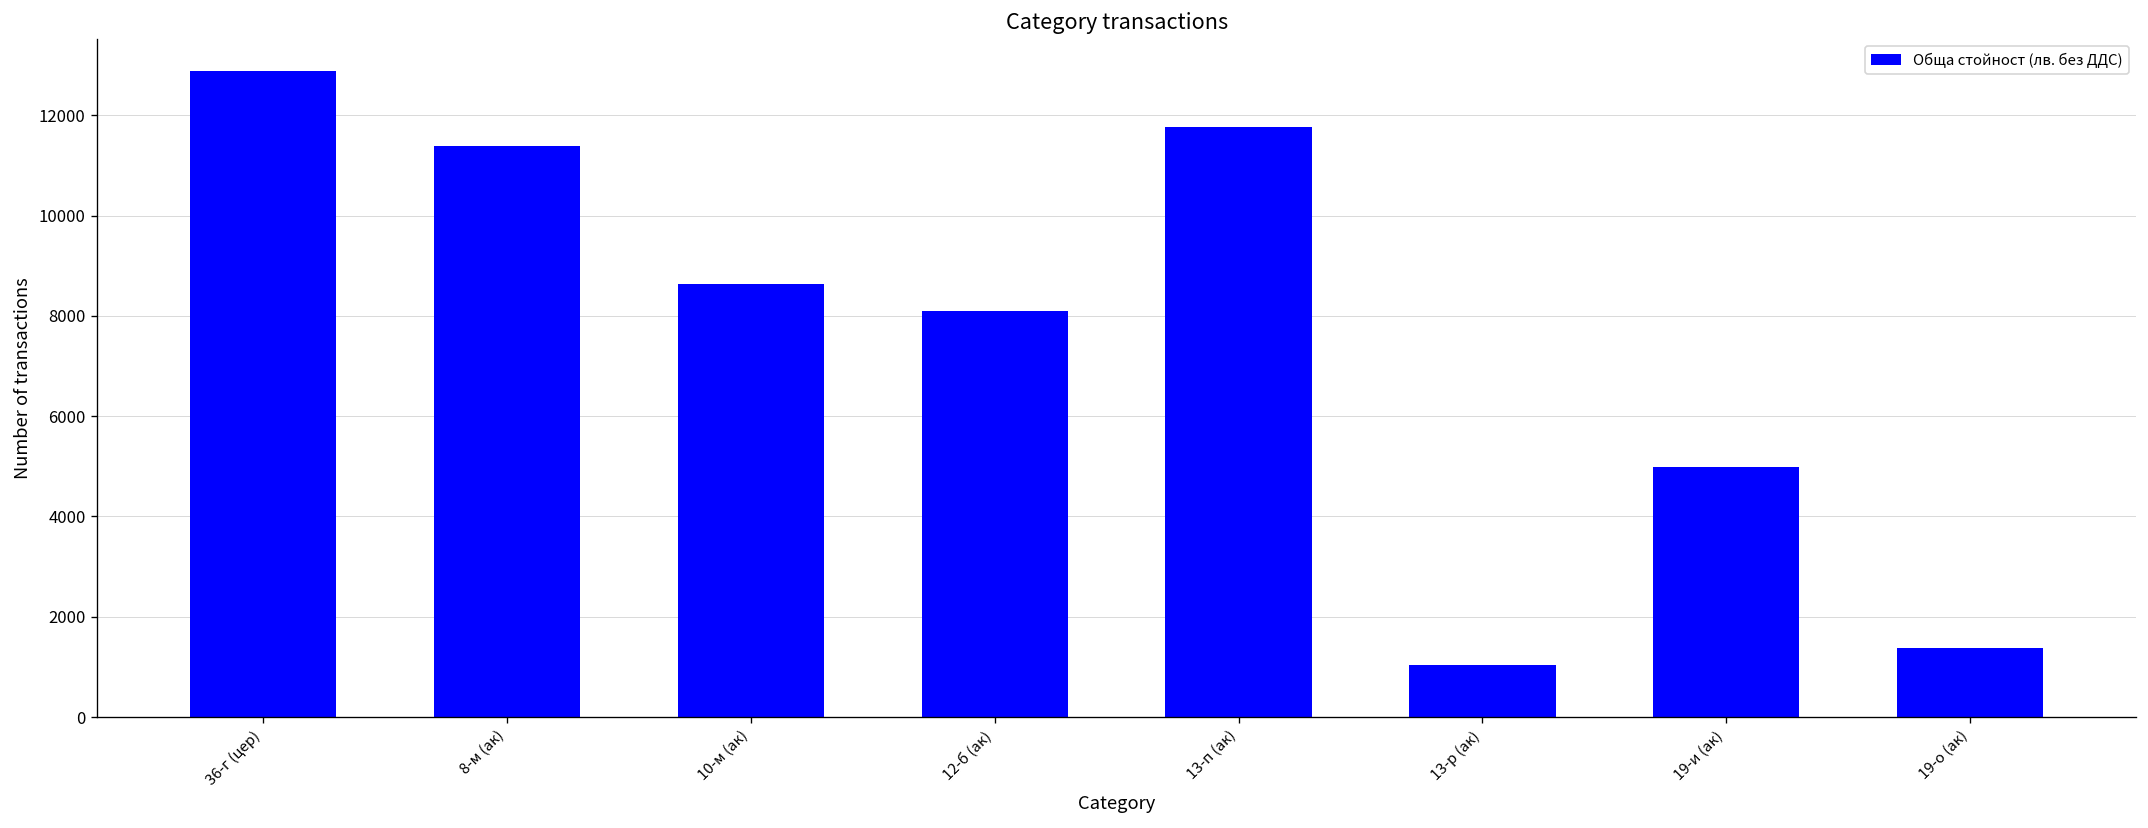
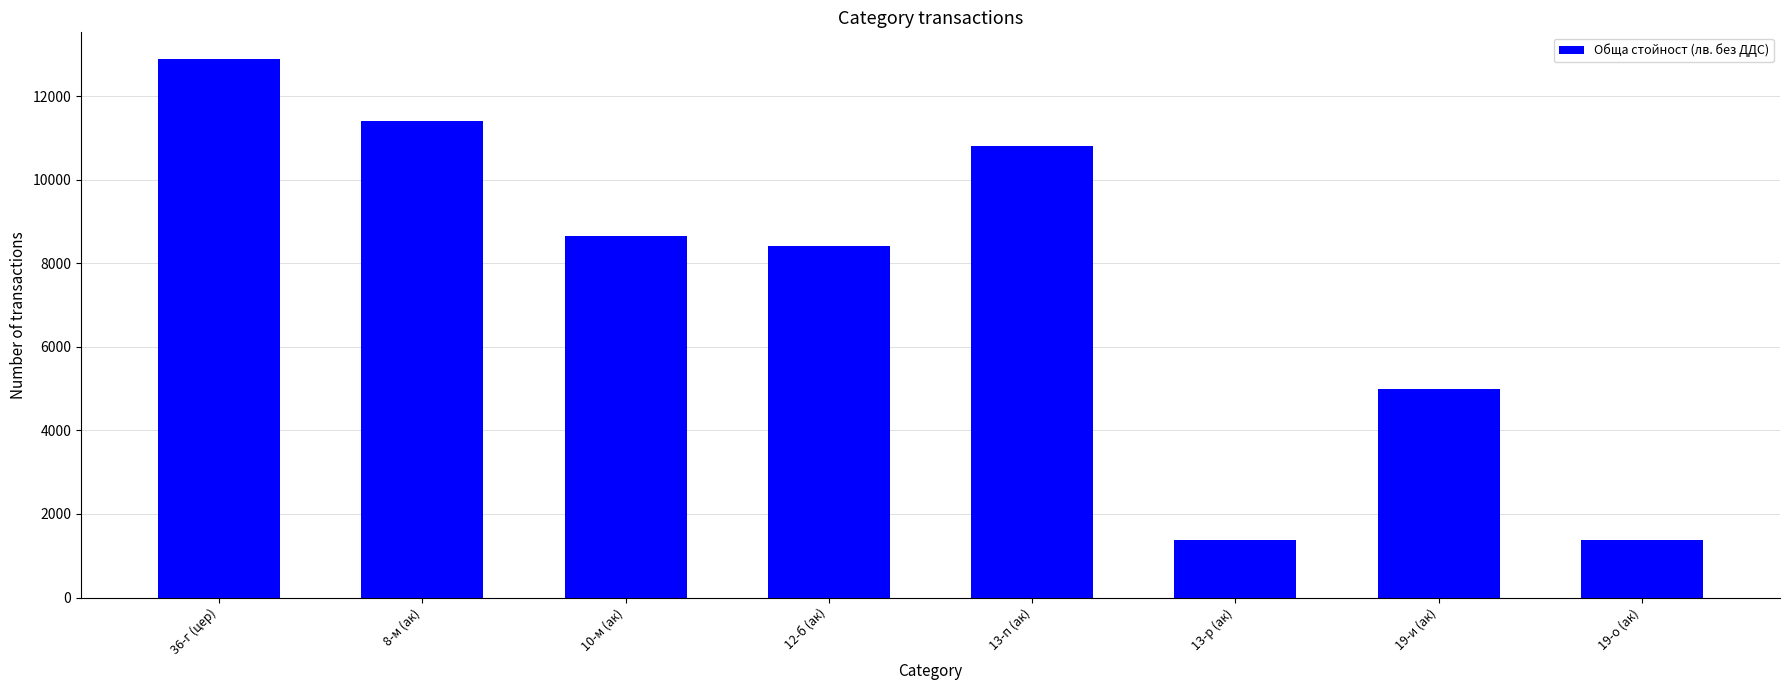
12-б (ак): 8100 -> 8400
13-п (ак): 11800 -> 10800
13-р (ак): 1000 -> 1400
